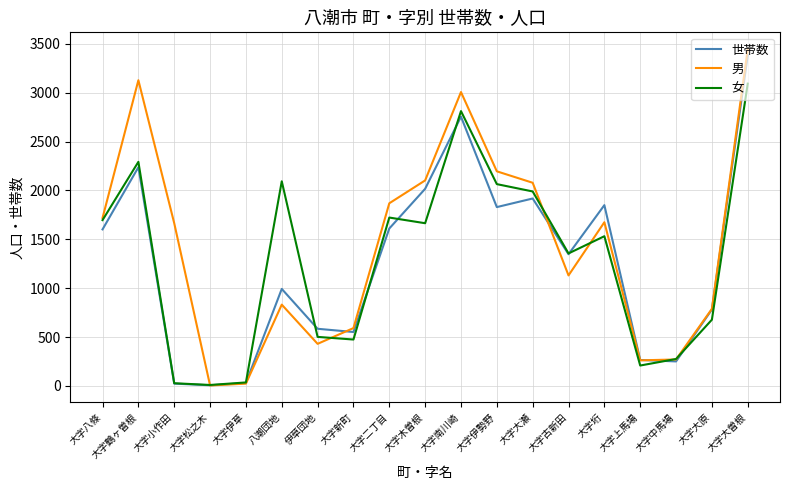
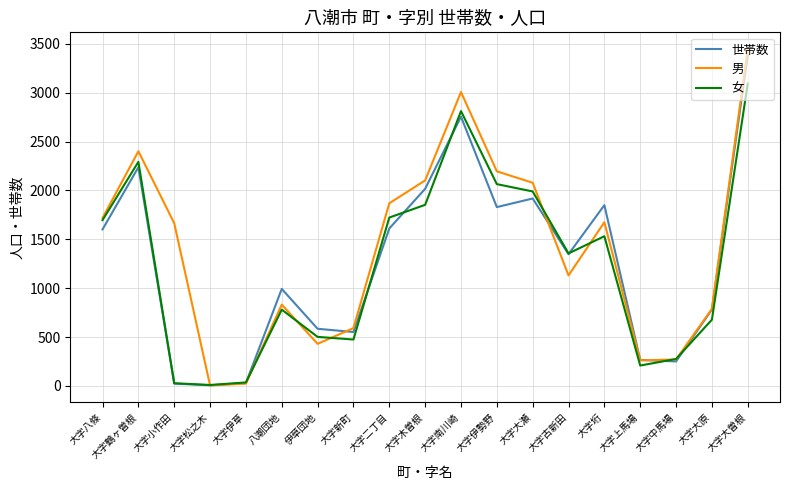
男, 大字鶴ヶ曽根: 3100 -> 2400
女, 八潮団地: 2100 -> 800
女, 大字木曽根: 1700 -> 1900
